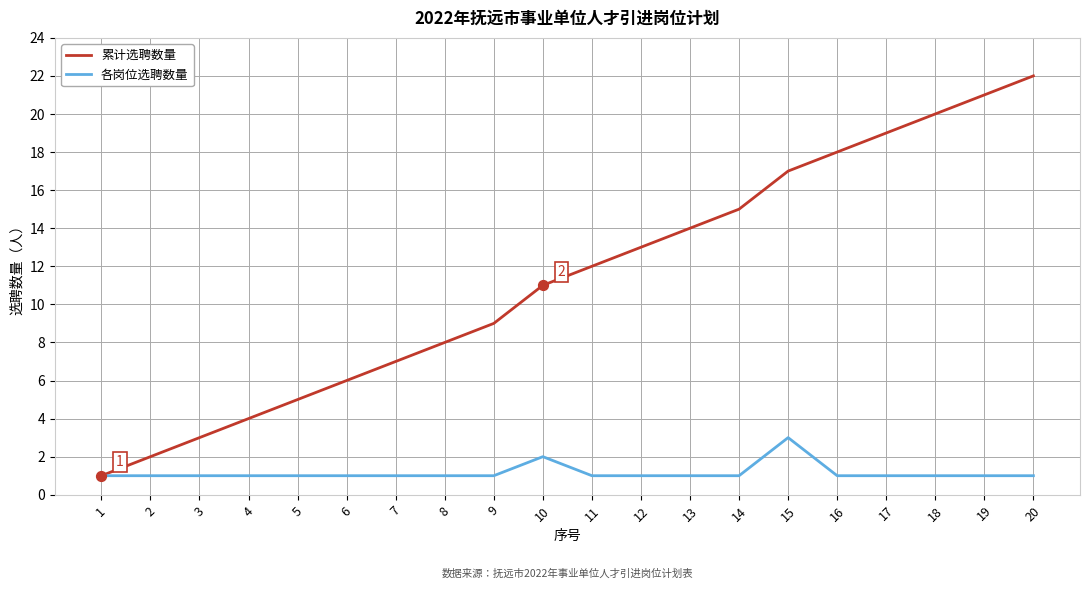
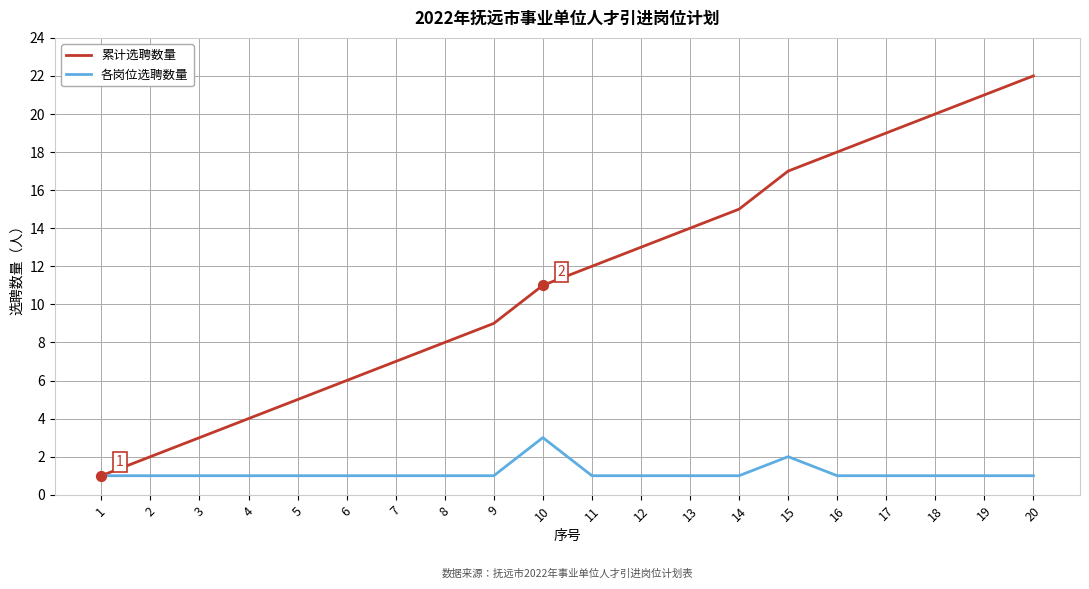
各岗位选聘数量, 10: 2 -> 3
各岗位选聘数量, 15: 3 -> 2
